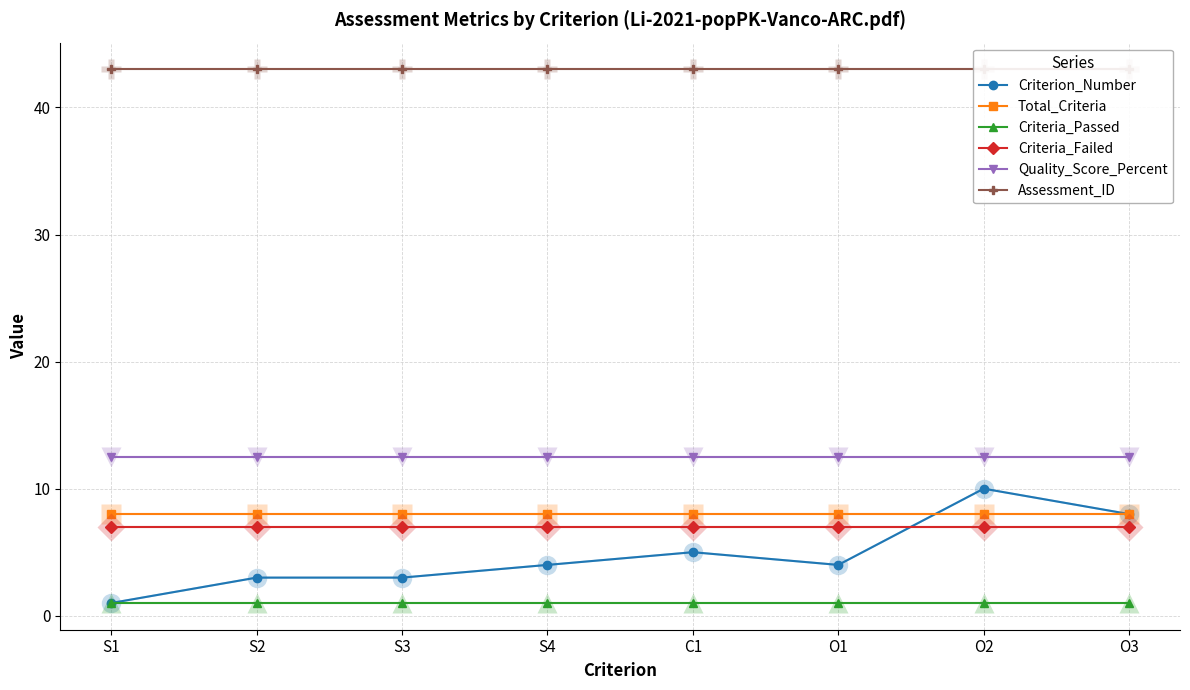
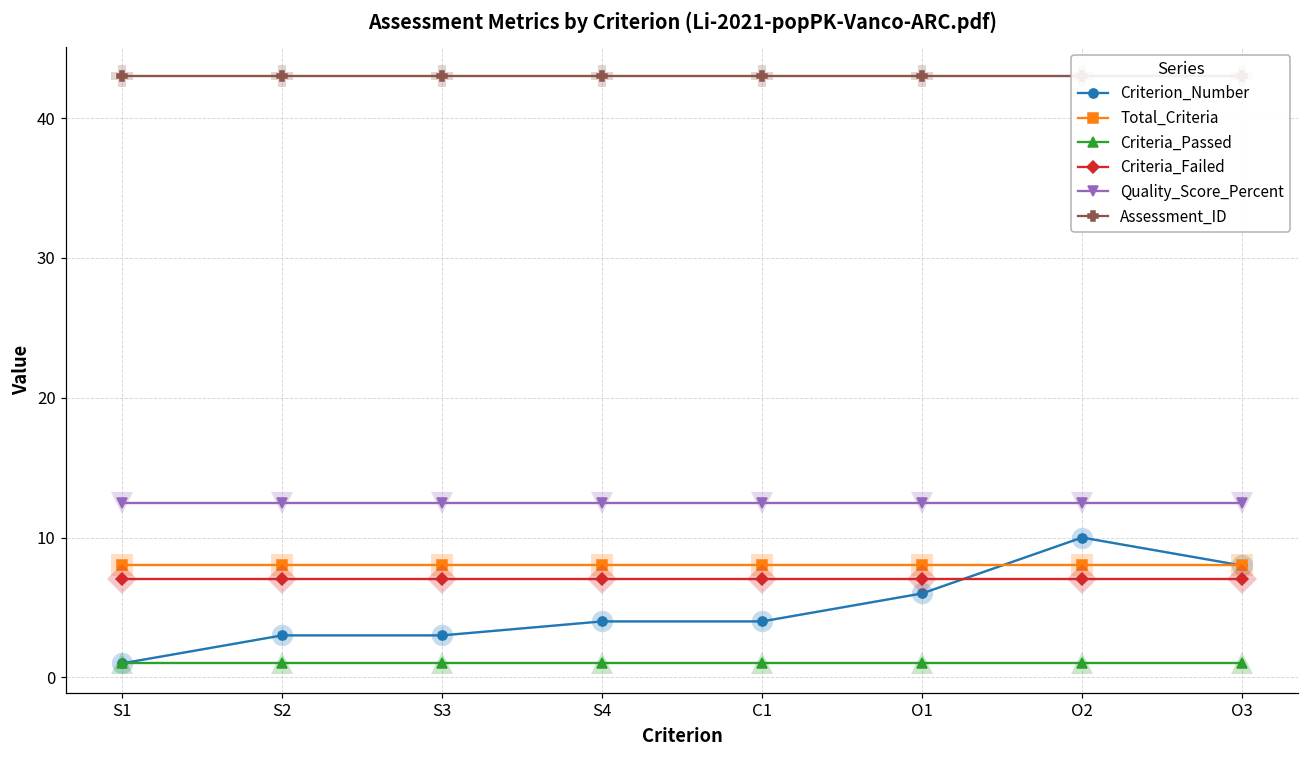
Criterion_Number, C1: 5 -> 4
Criterion_Number, O1: 4 -> 6
